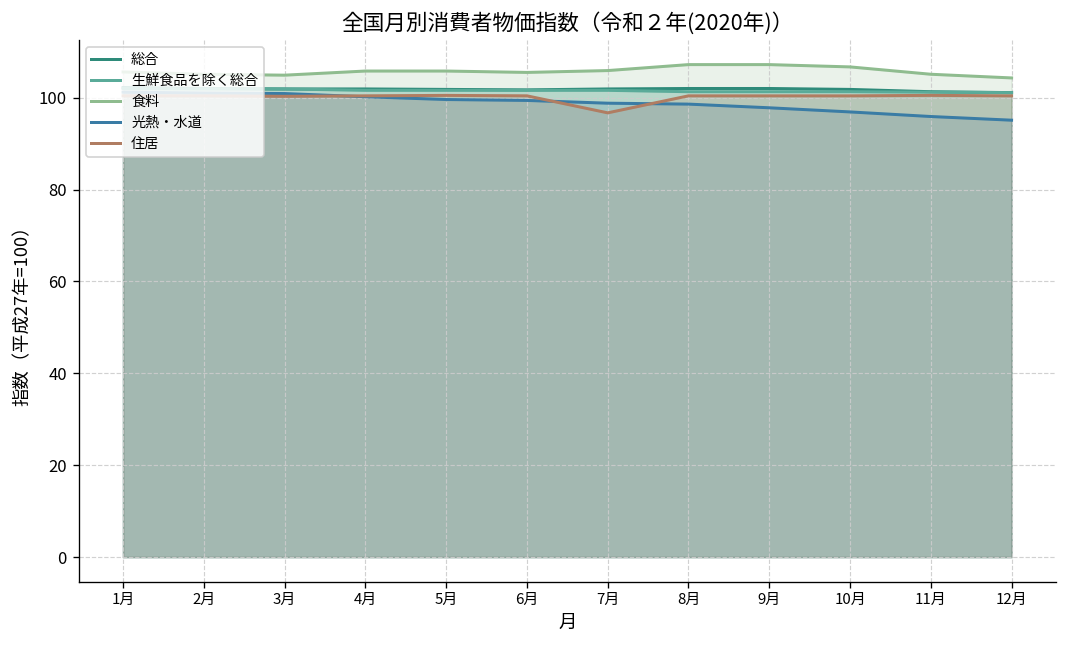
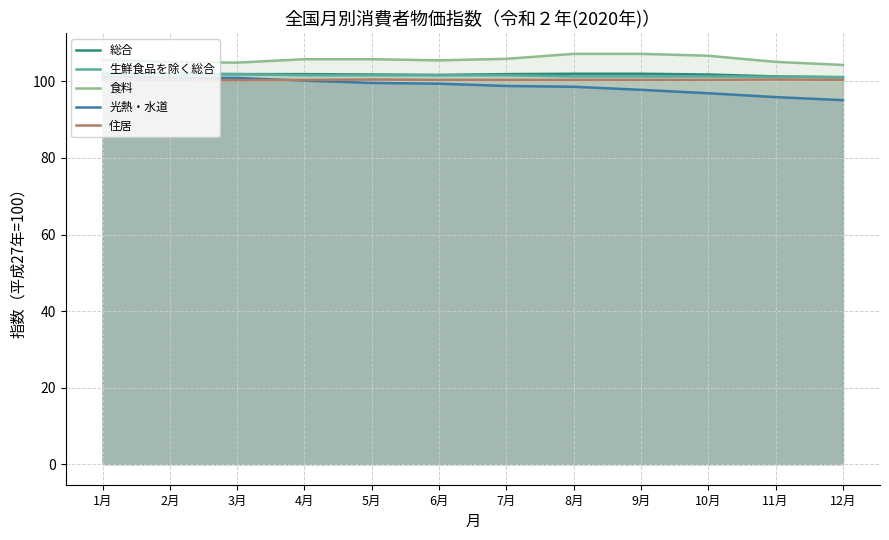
住居, 7月: 97 -> 100
